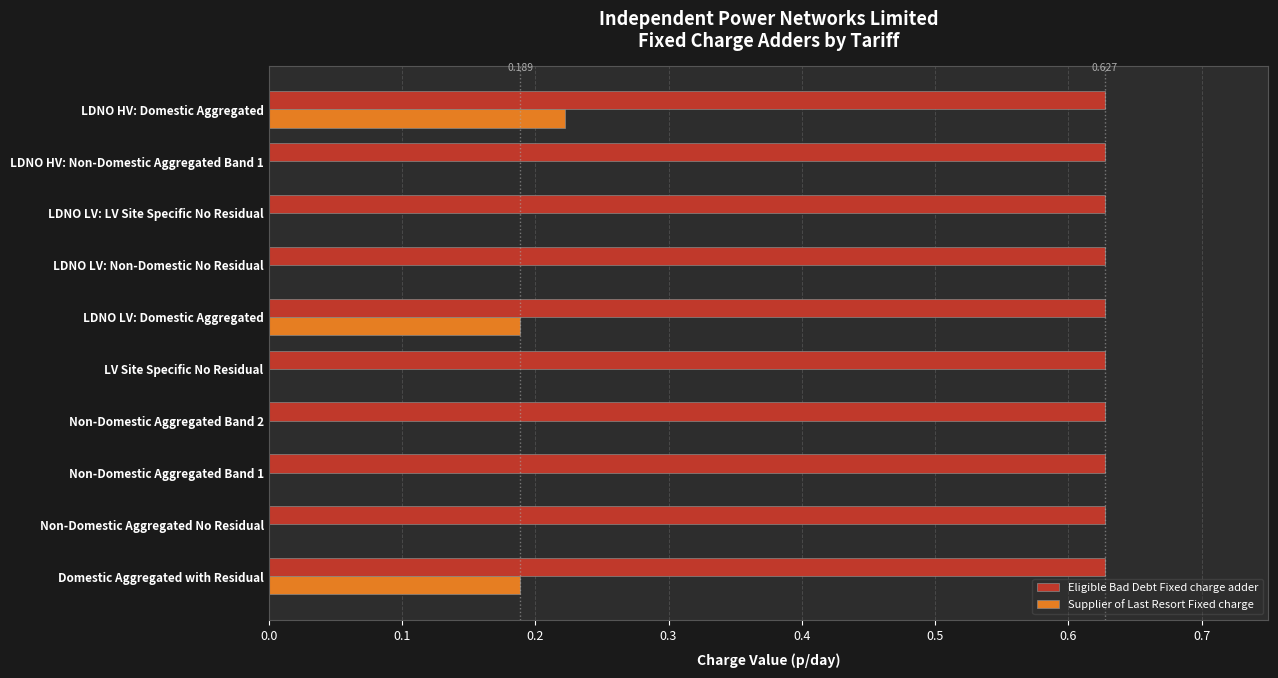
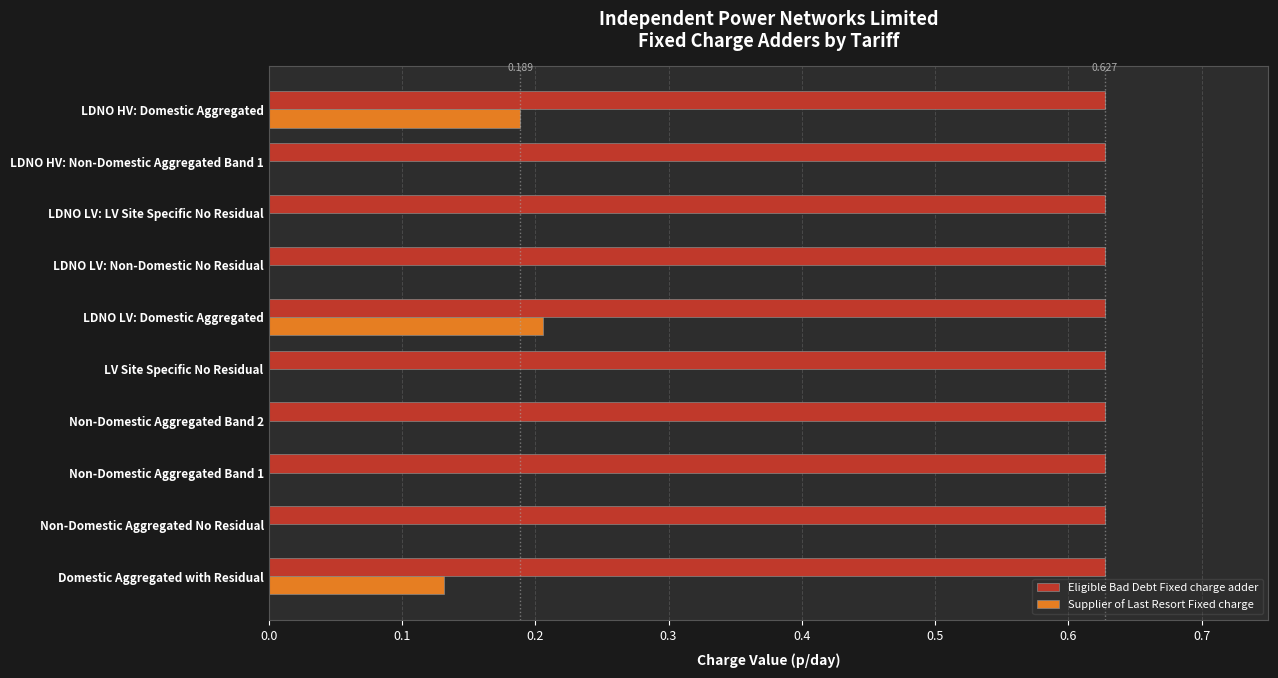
Supplier of Last Resort Fixed charge, LDNO HV: Domestic Aggregated: 0.222 -> 0.189
Supplier of Last Resort Fixed charge, LDNO LV: Domestic Aggregated: 0.189 -> 0.206
Supplier of Last Resort Fixed charge, Domestic Aggregated with Residual: 0.189 -> 0.132
